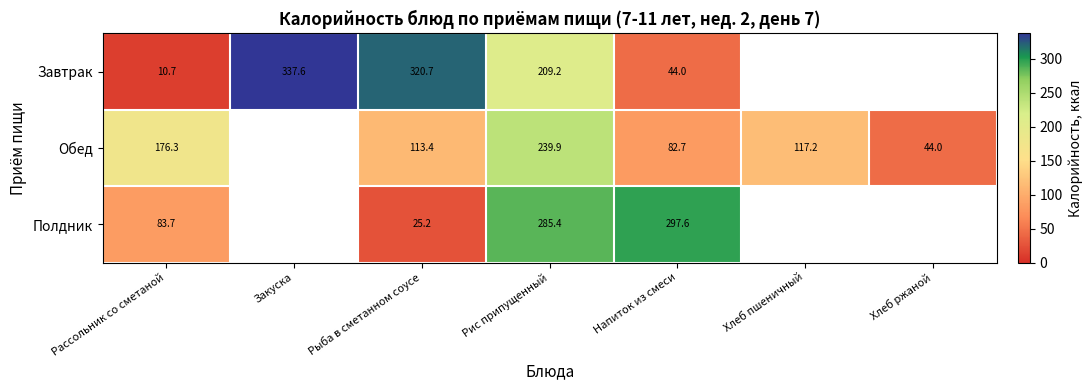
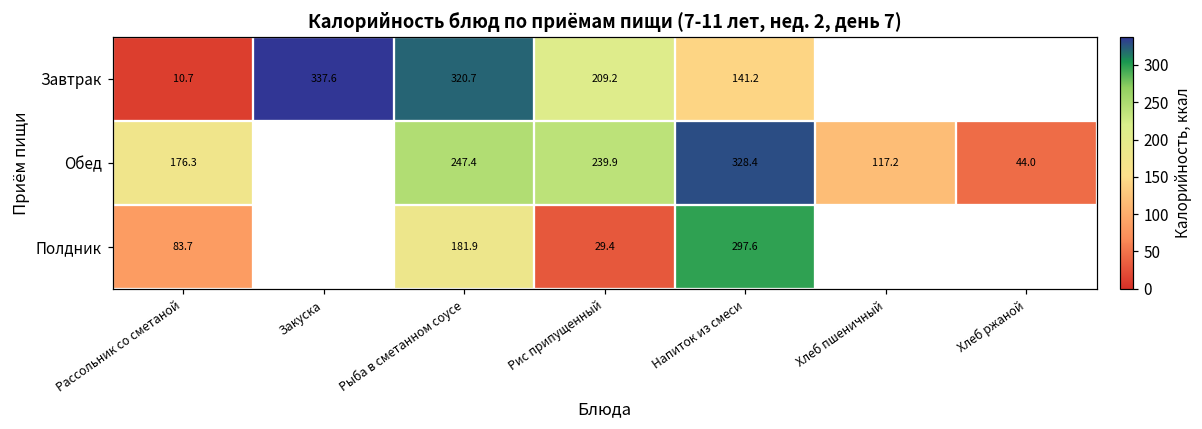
Завтрак, Напиток из смеси: 44.0 -> 141.2
Обед, Рыба в сметанном соусе: 113.4 -> 247.4
Обед, Напиток из смеси: 82.7 -> 328.4
Полдник, Рыба в сметанном соусе: 25.2 -> 181.9
Полдник, Рис припущенный: 285.4 -> 29.4
